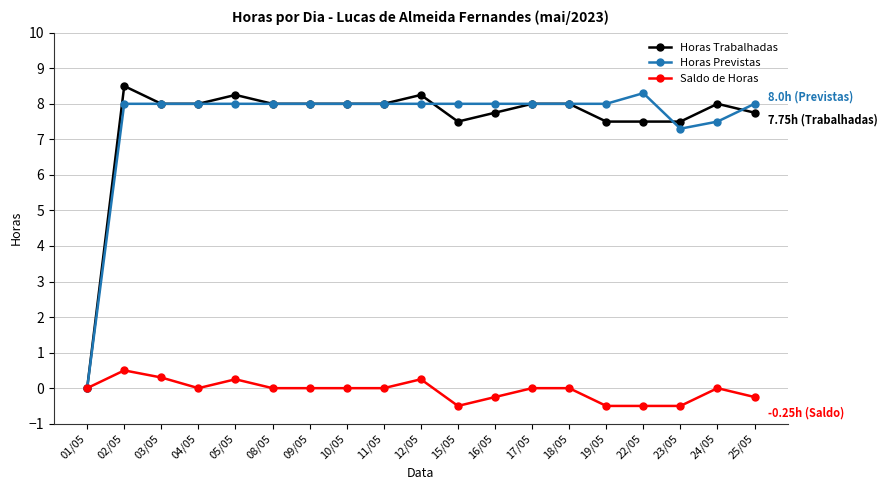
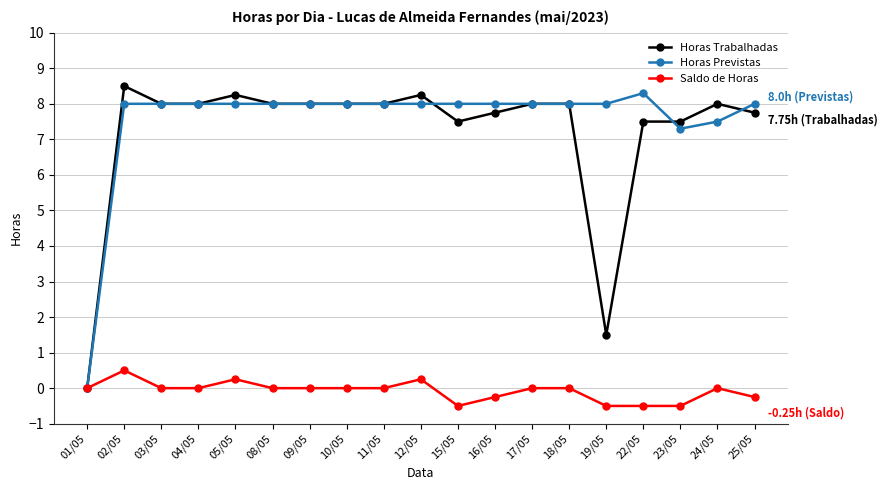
Saldo de Horas, 03/05: 0.3 -> 0.0
Horas Trabalhadas, 19/05: 7.5 -> 1.5
